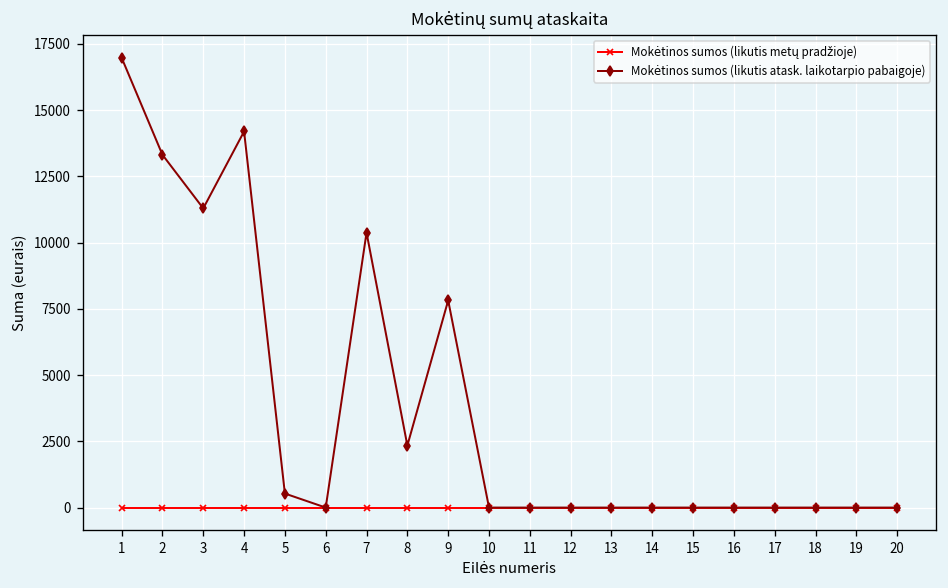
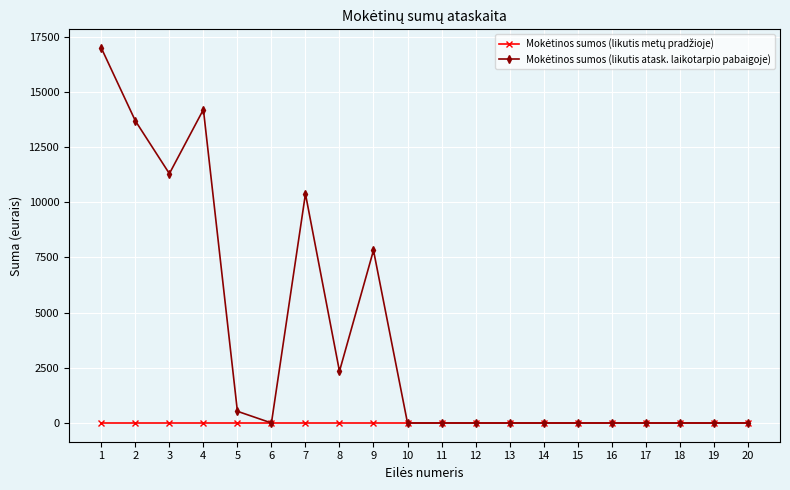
Mokėtinos sumos (likutis atask. laikotarpio pabaigoje), 2: 13300 -> 13700
